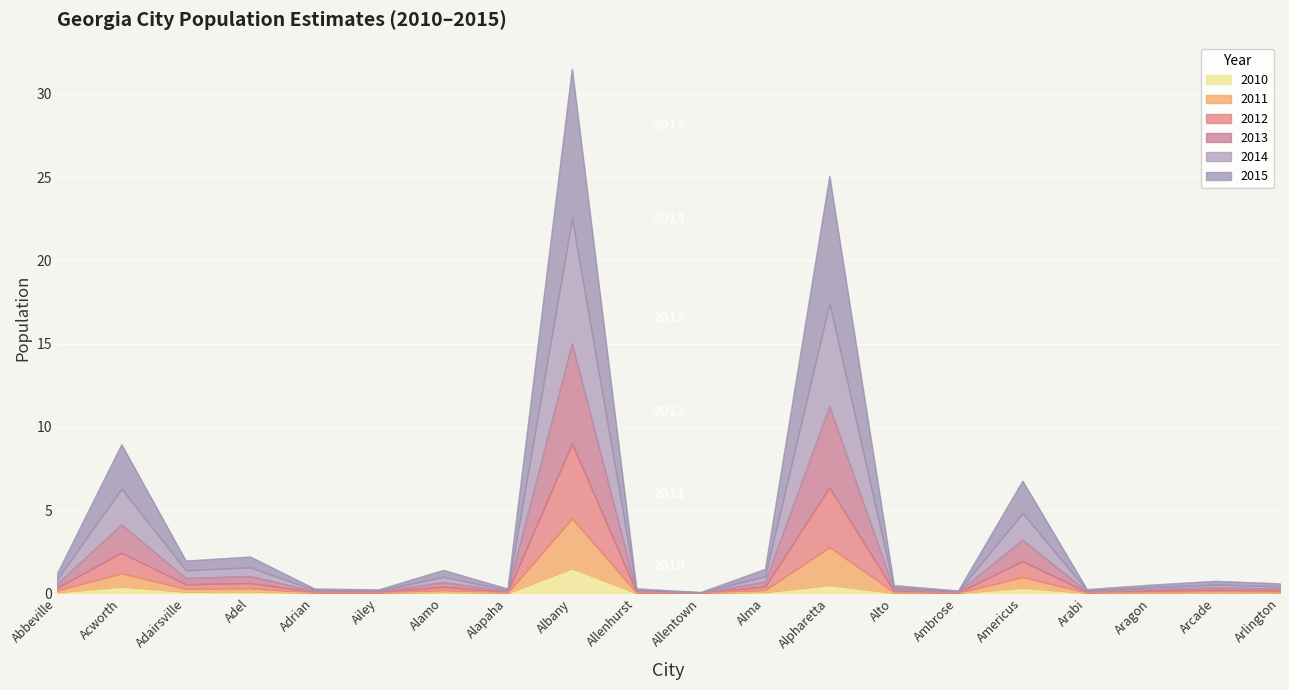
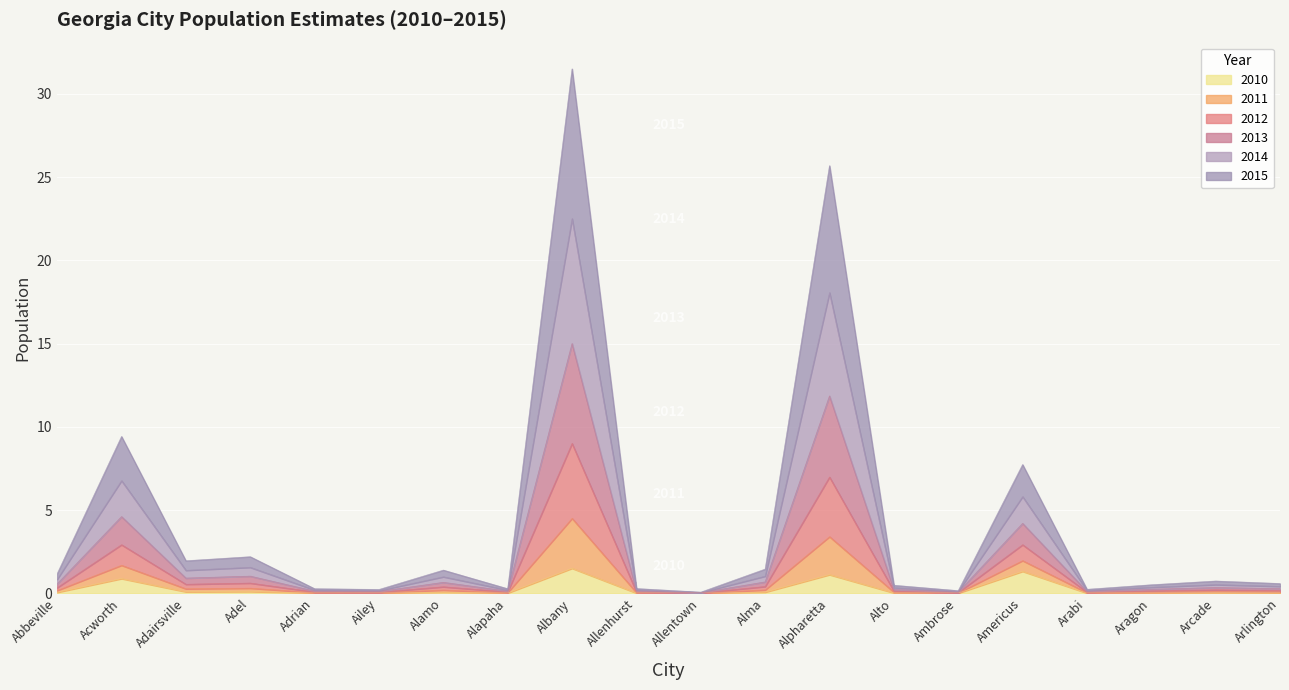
2010, Acworth: 0.4 -> 0.9
2010, Alpharetta: 0.5 -> 1.1
2010, Americus: 0.3 -> 1.3
